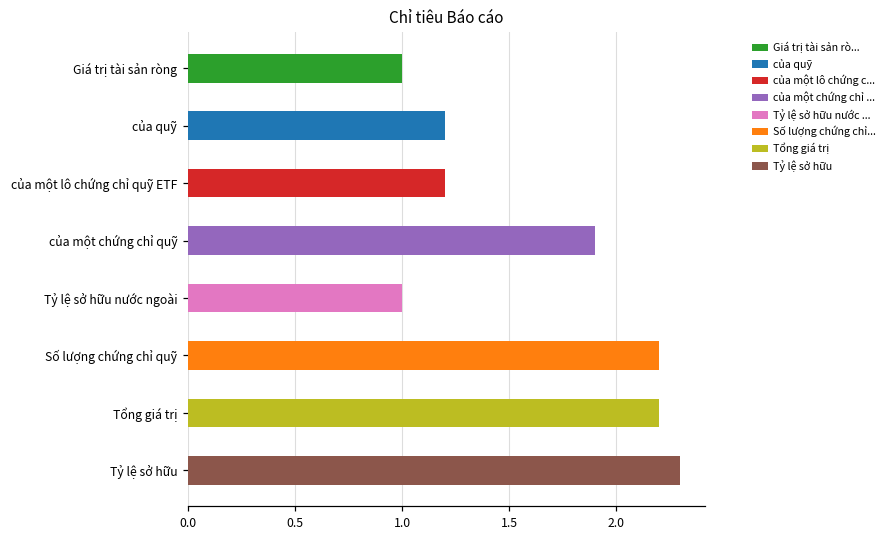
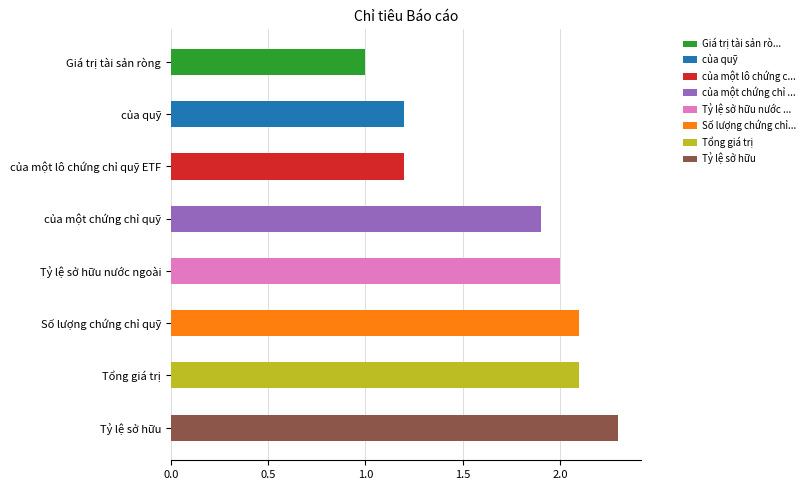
Tỷ lệ sở hữu nước ngoài: 1 -> 2
Số lượng chứng chỉ quỹ: 2.2 -> 2.1
Tổng giá trị: 2.2 -> 2.1
